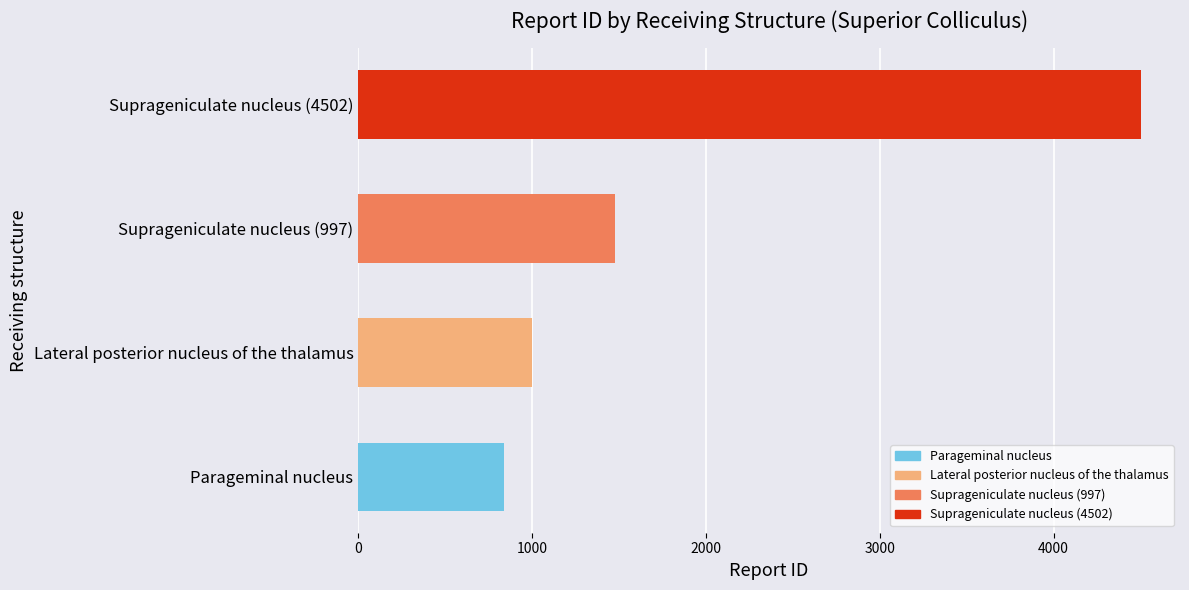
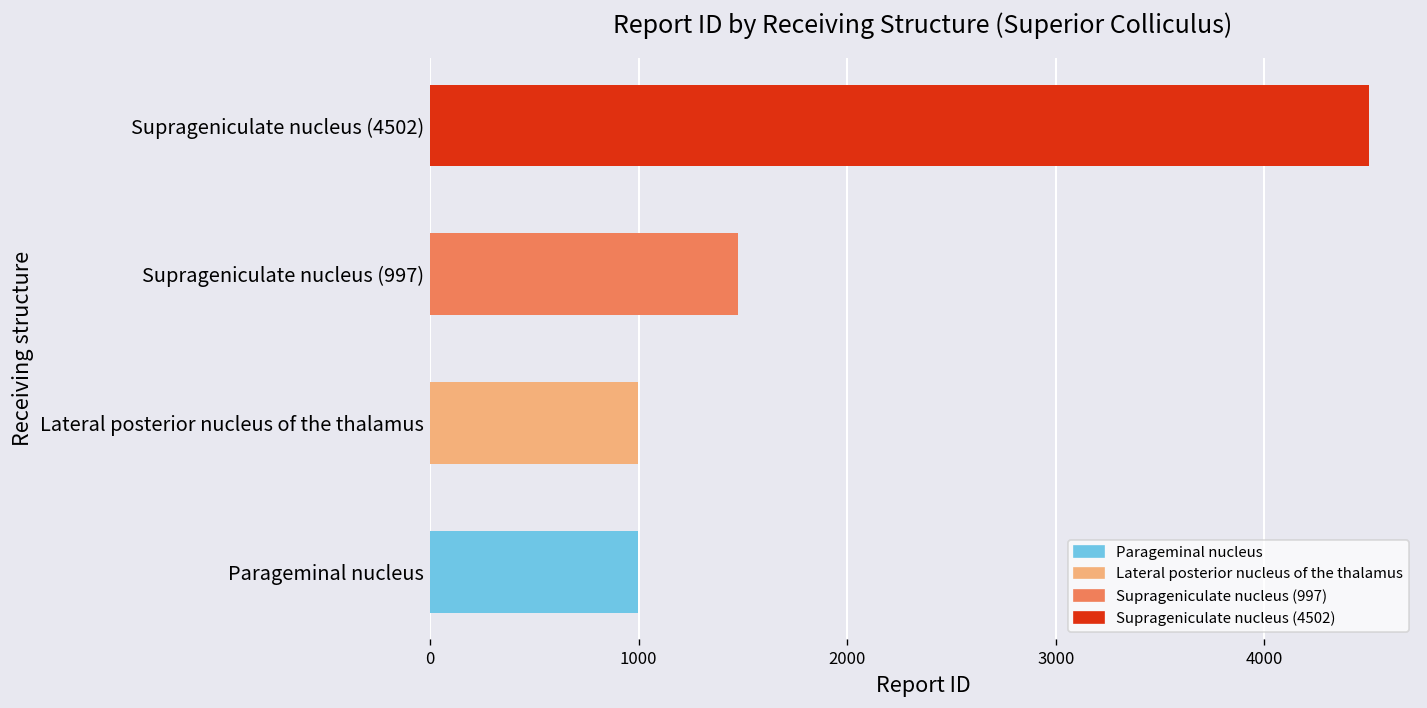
Parageminal nucleus: 840 -> 1000
